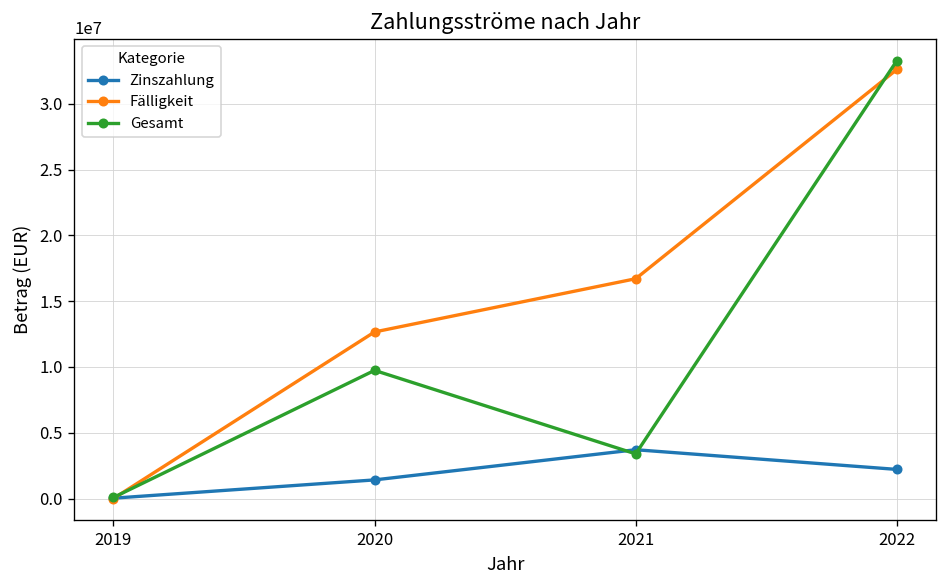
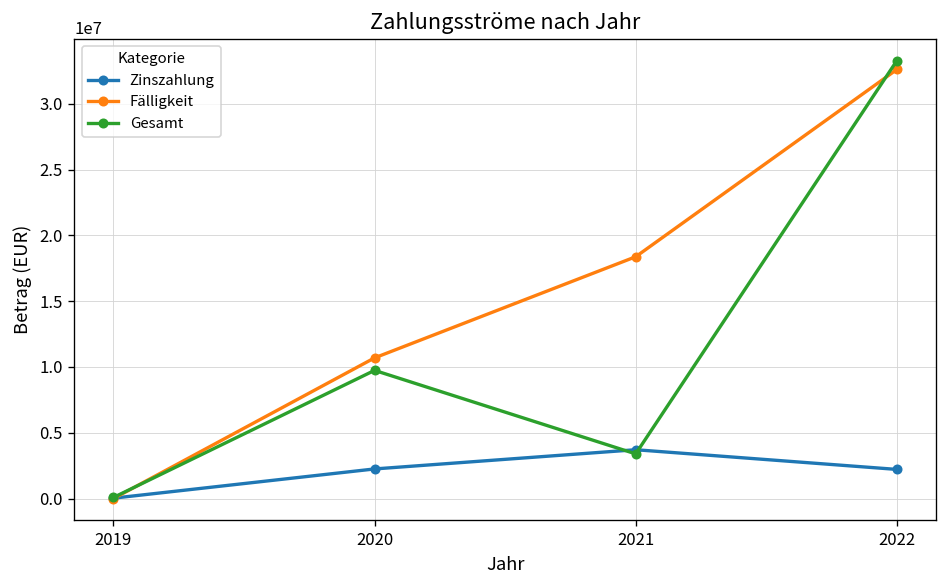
Zinszahlung, 2020: 1400000 -> 2300000
Fälligkeit, 2020: 12700000 -> 10700000
Fälligkeit, 2021: 16700000 -> 18400000
